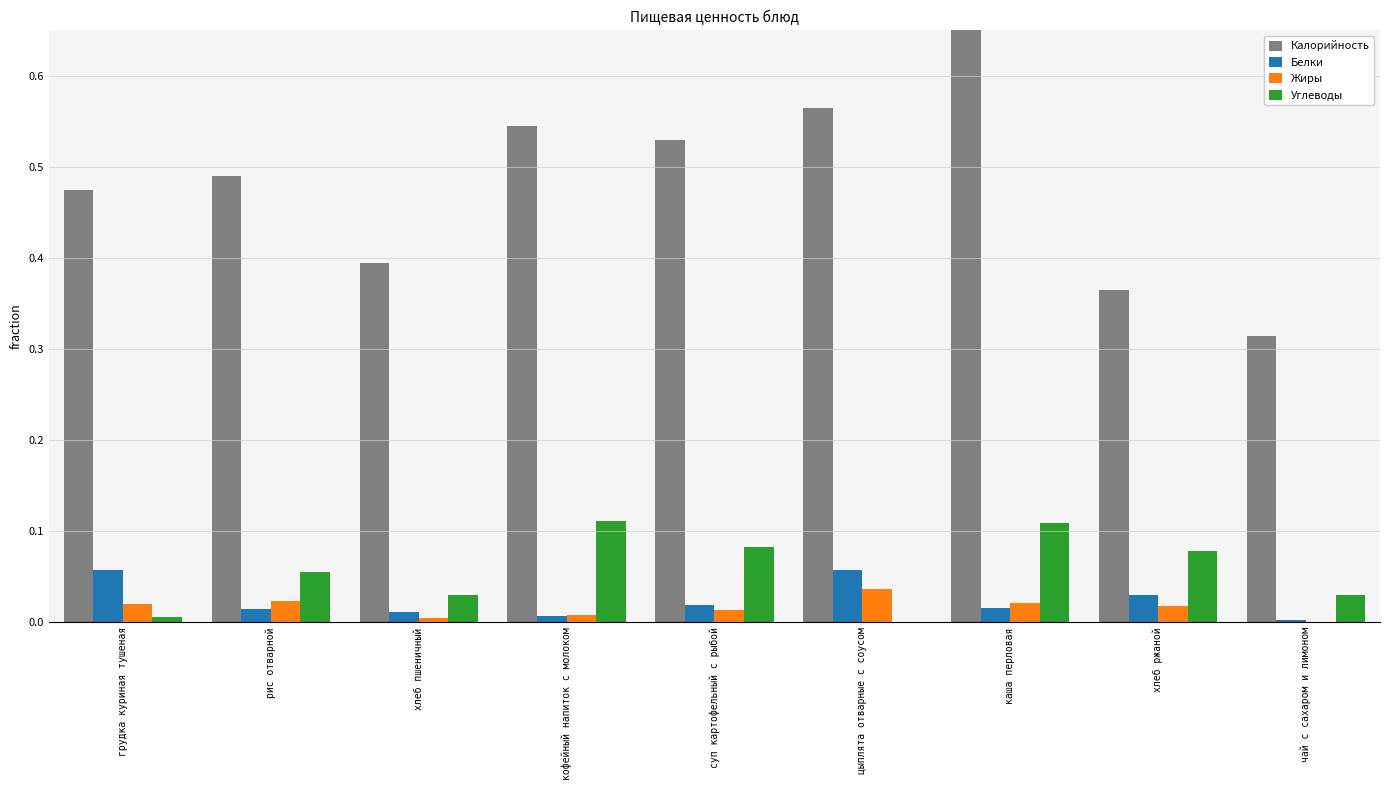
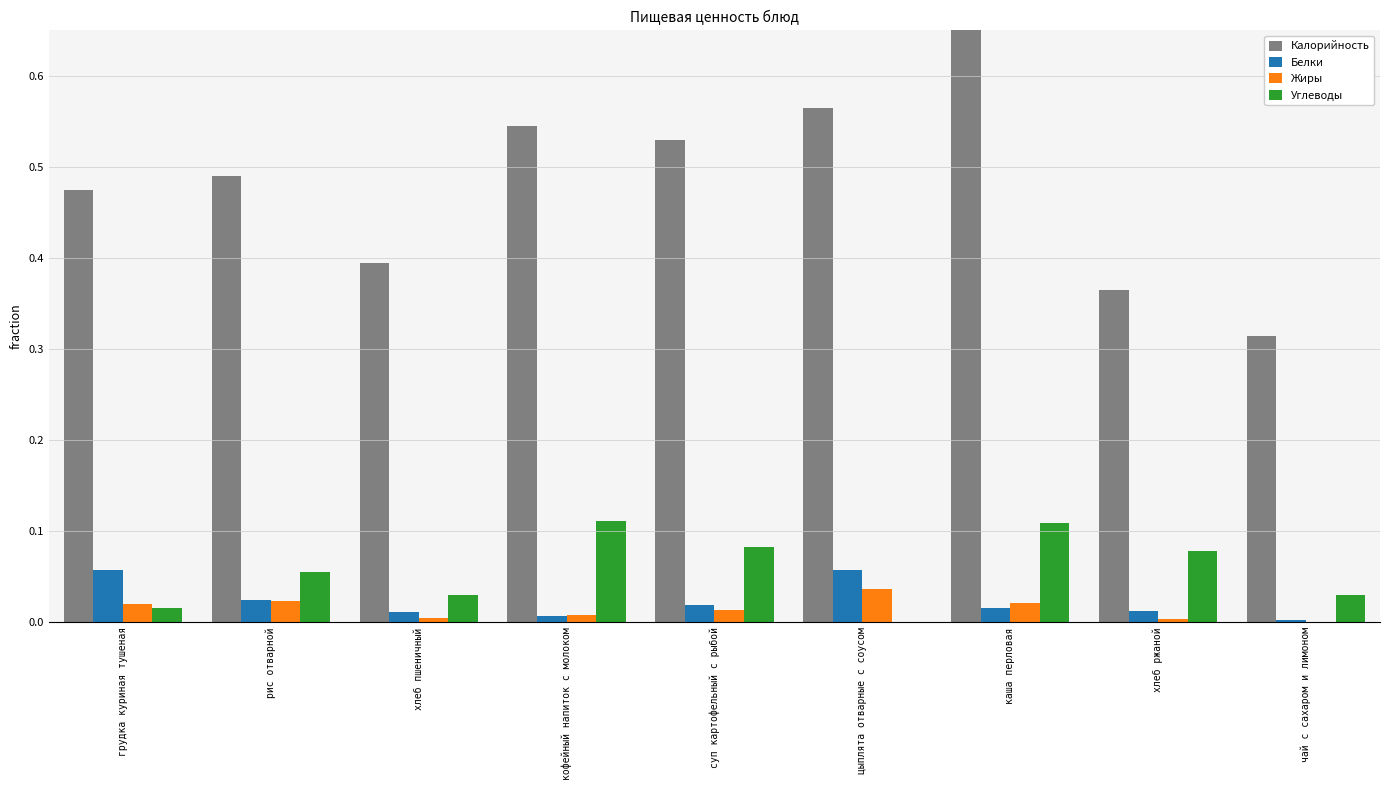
Углеводы, грудка куриная тушеная: 0.01 -> 0.02
Белки, рис отварной: 0.01 -> 0.02
Белки, хлеб ржаной: 0.03 -> 0.01
Жиры, хлеб ржаной: 0.02 -> 0.00
